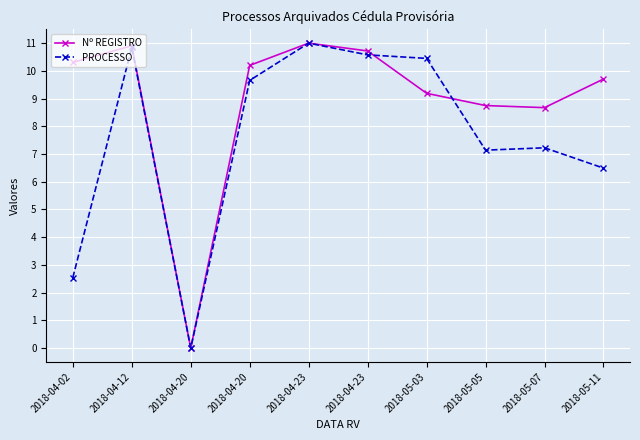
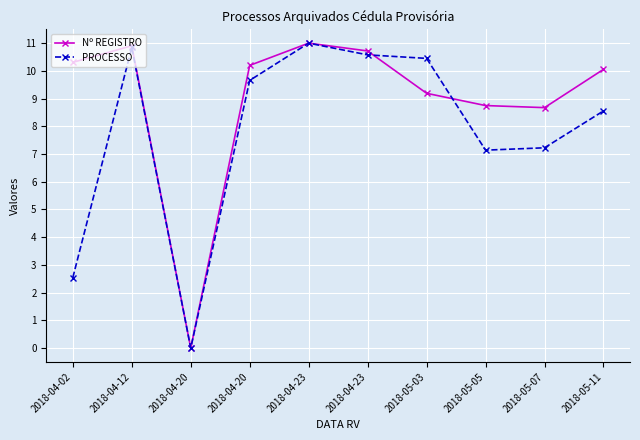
Nº REGISTRO, 2018-05-11: 9.7 -> 10.1
PROCESSO, 2018-05-11: 6.5 -> 8.6
